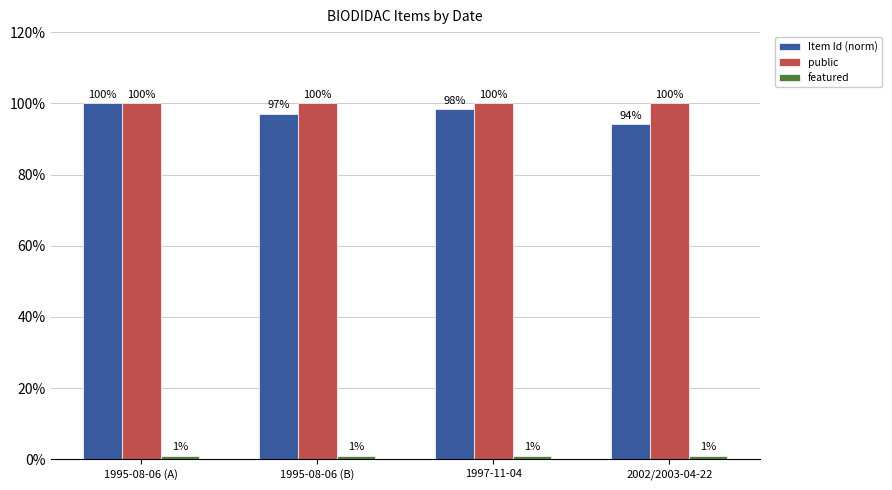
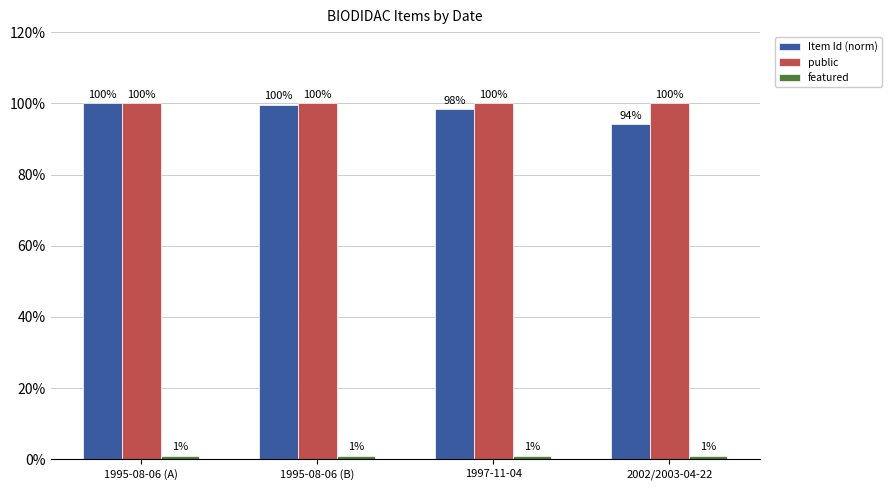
Item Id (norm), 1995-08-06 (B): 97% -> 100%
